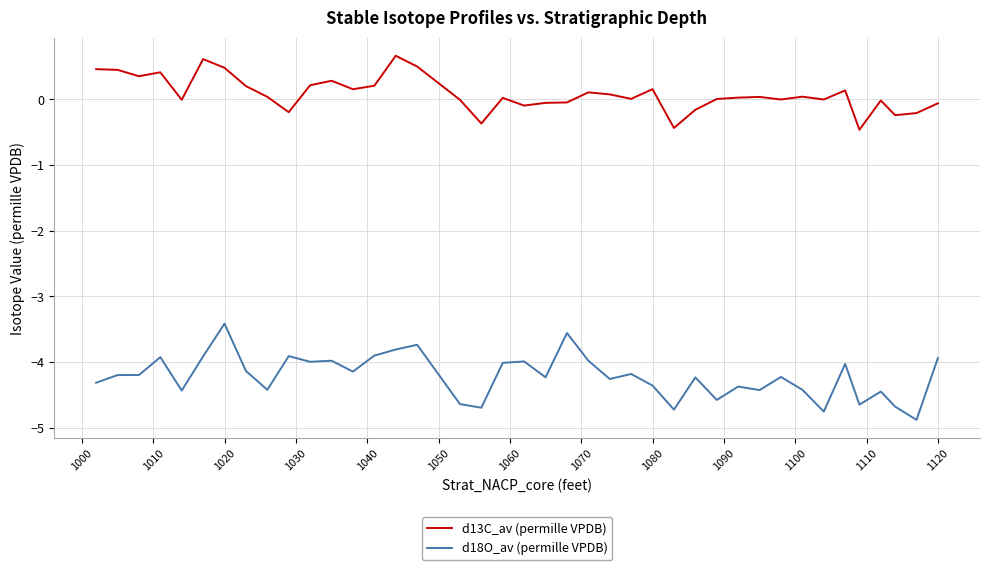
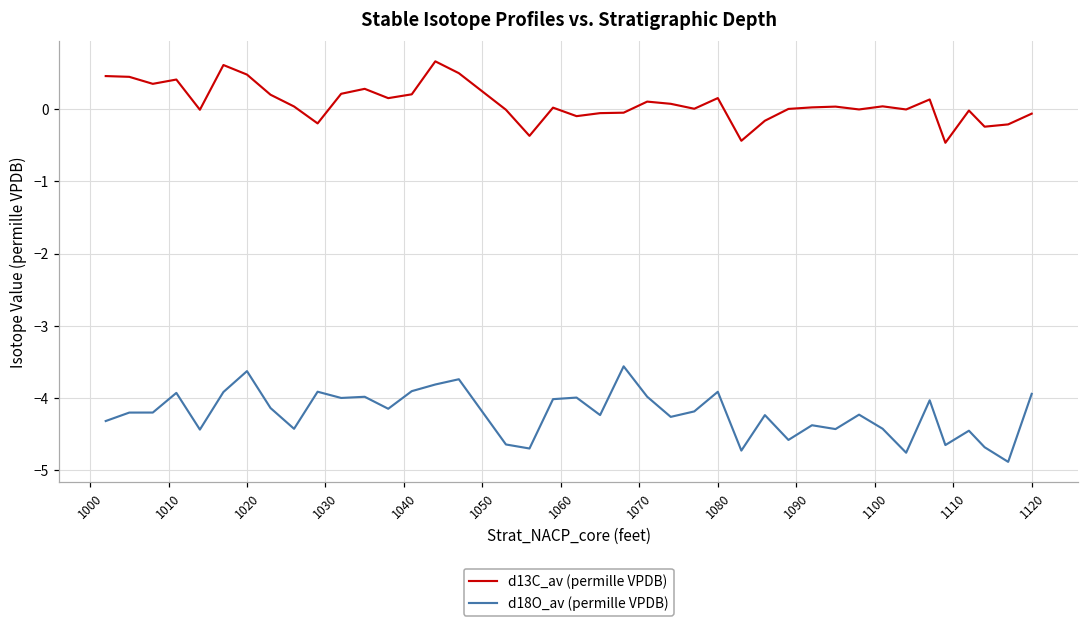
d18O_av (permille VPDB), 1020: -3.4 -> -3.6
d18O_av (permille VPDB), 1080: -4.4 -> -3.9
